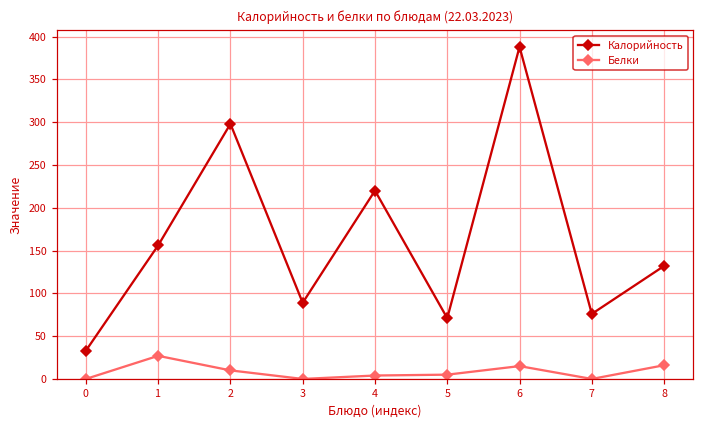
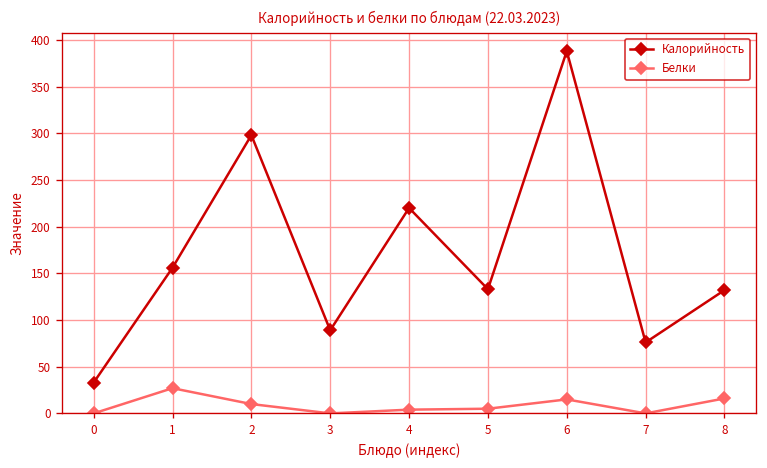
Калорийность, 5: 70 -> 130
